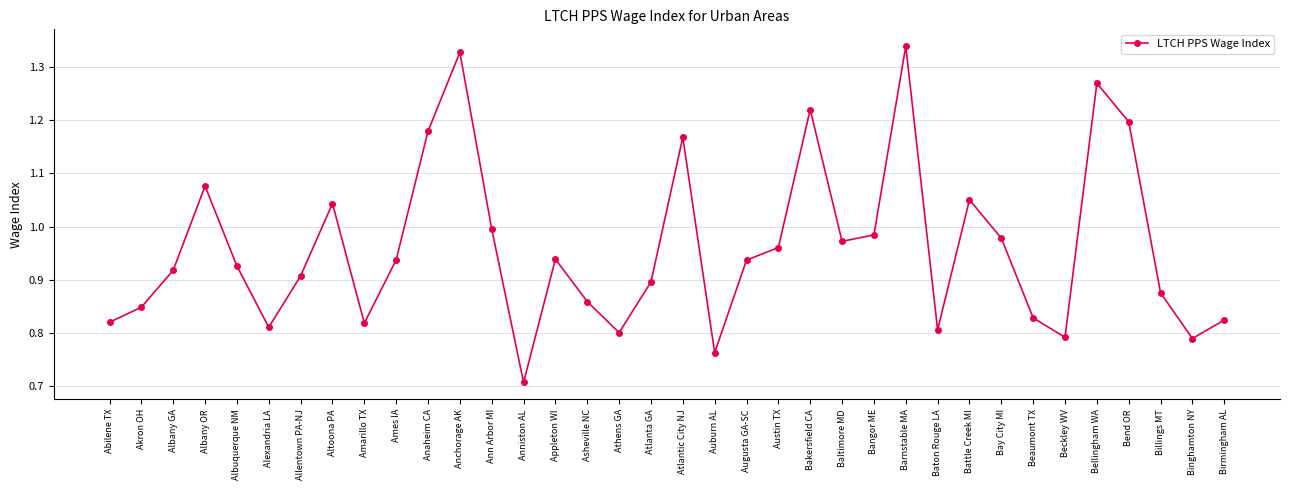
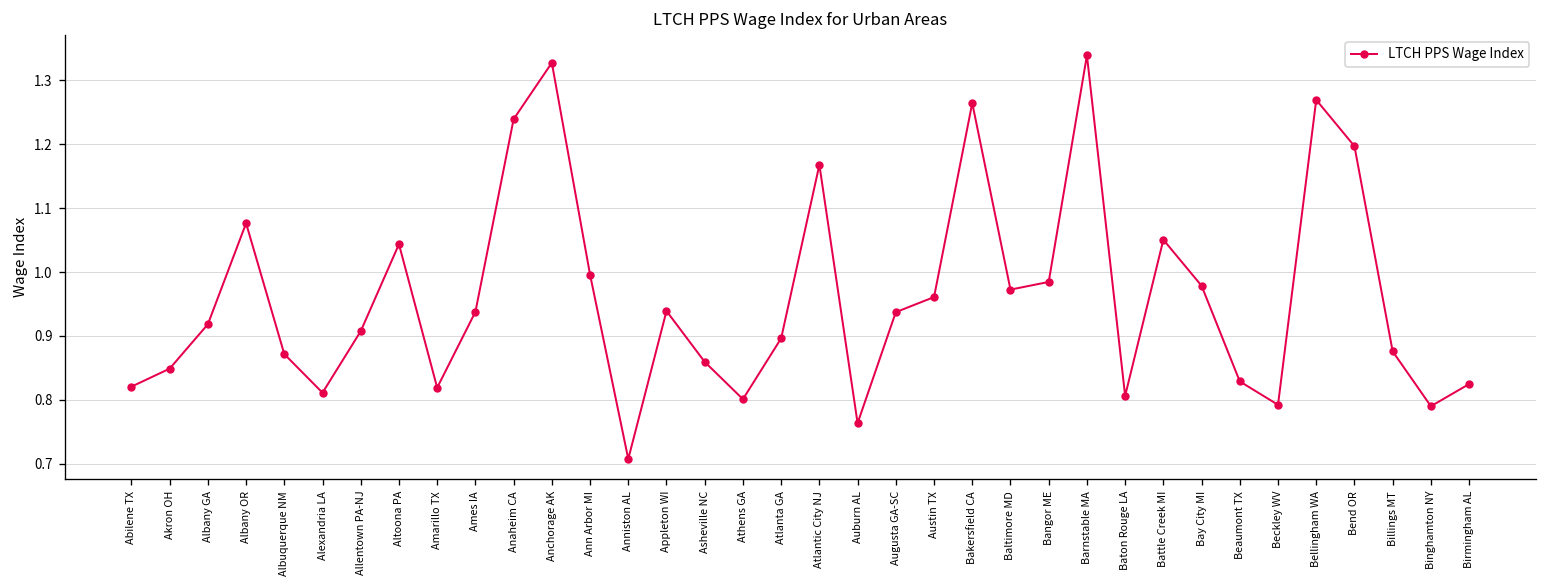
Albuquerque NM: 0.93 -> 0.87
Anaheim CA: 1.18 -> 1.24
Bakersfield CA: 1.22 -> 1.26
